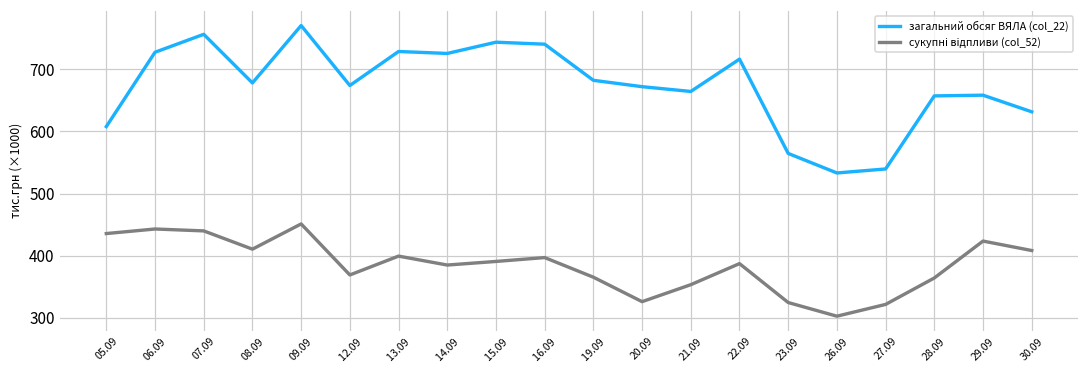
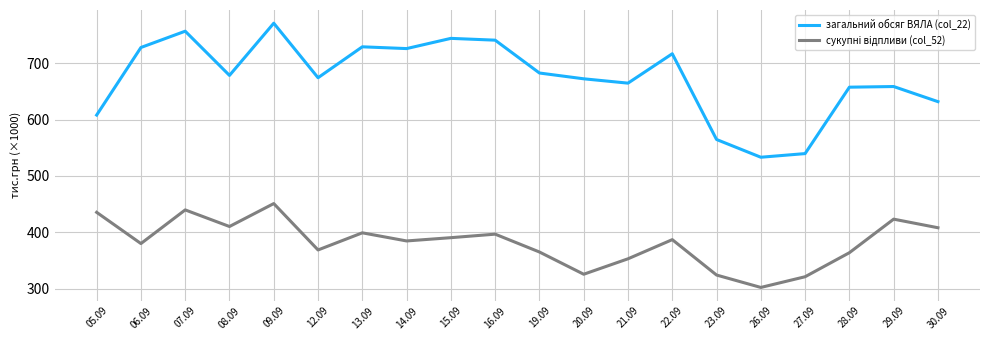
сукупні відпливи (col_52), 06.09: 440 -> 380
